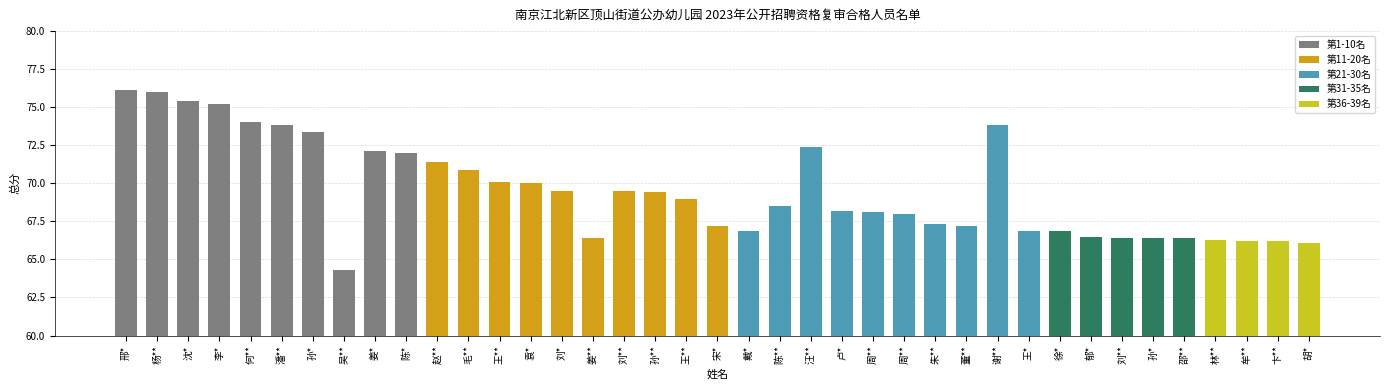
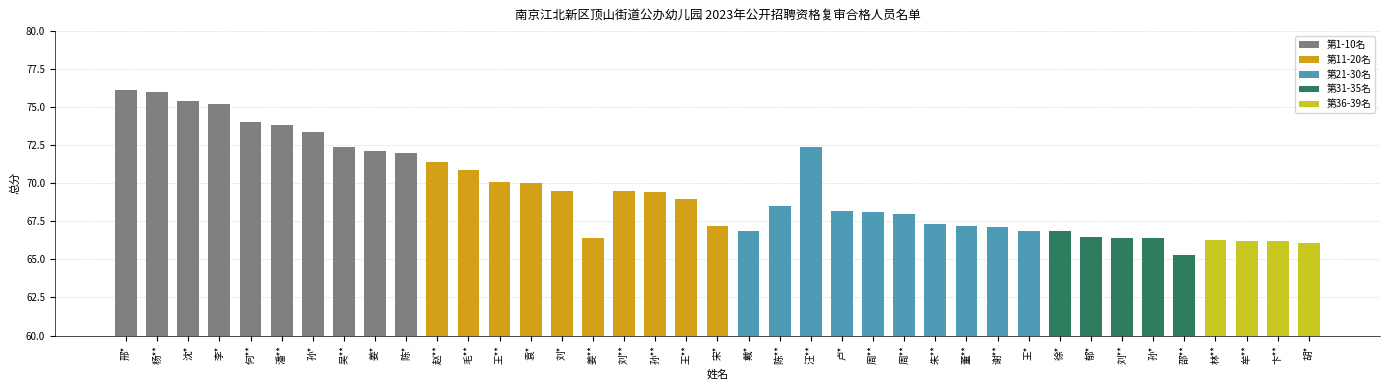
吴**: 64.3 -> 72.4
谢**: 73.8 -> 67.1
邵**: 66.4 -> 65.3
